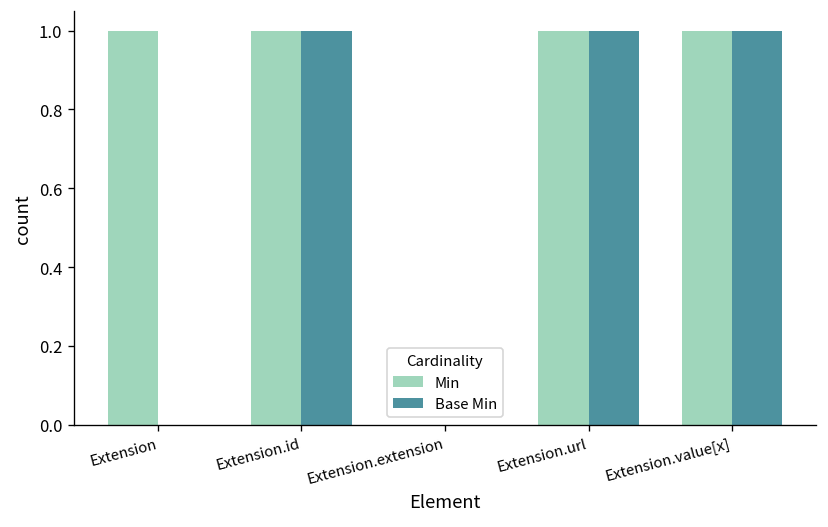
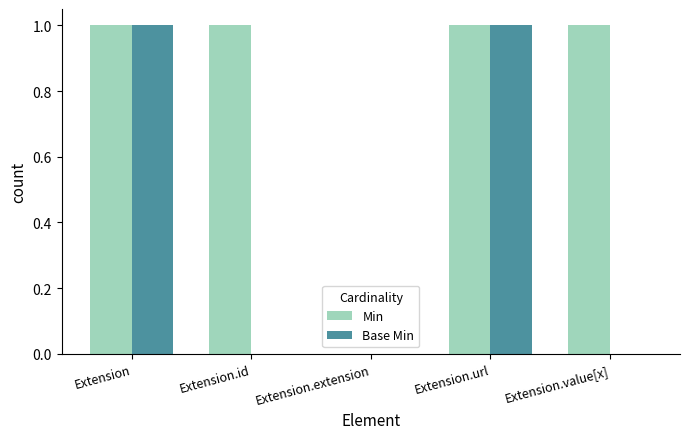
Base Min, Extension: 0 -> 1
Base Min, Extension.id: 1 -> 0
Base Min, Extension.value[x]: 1 -> 0
